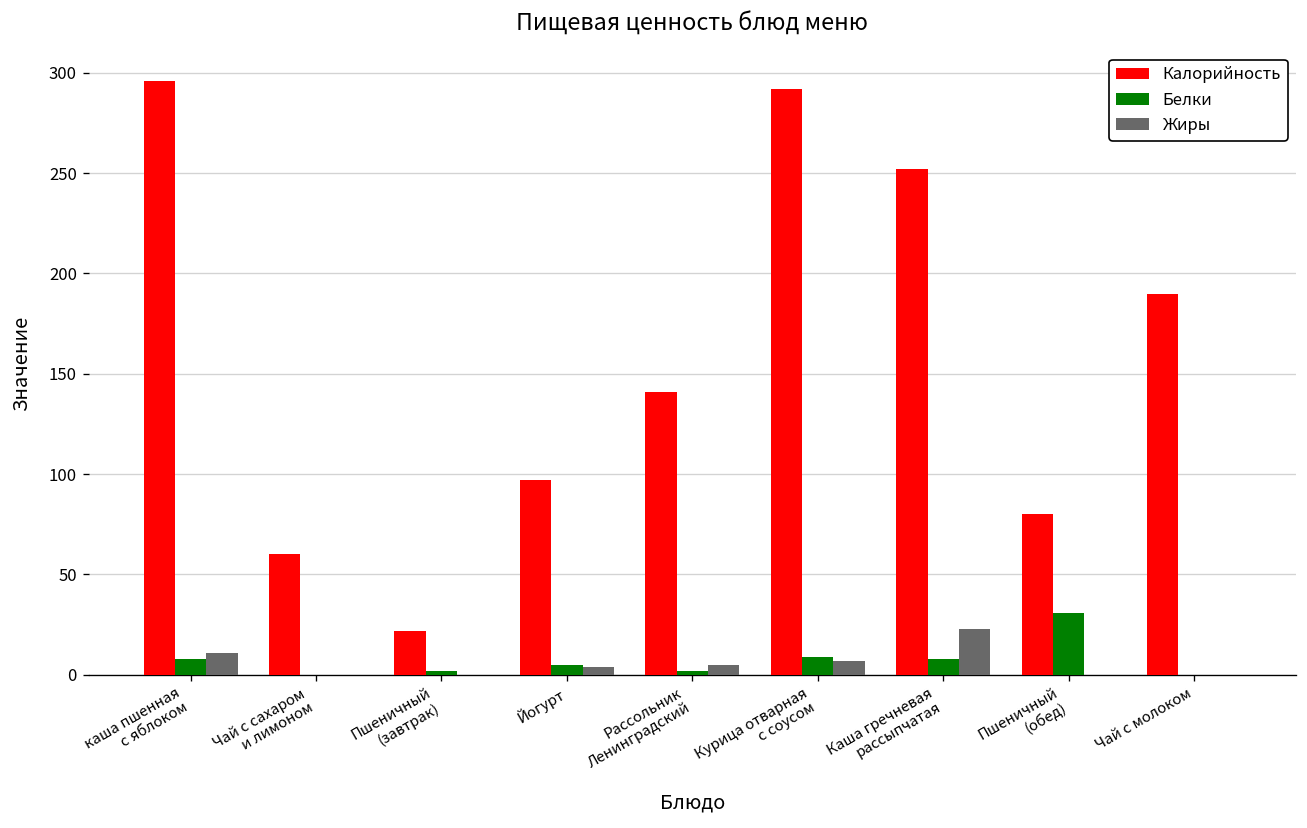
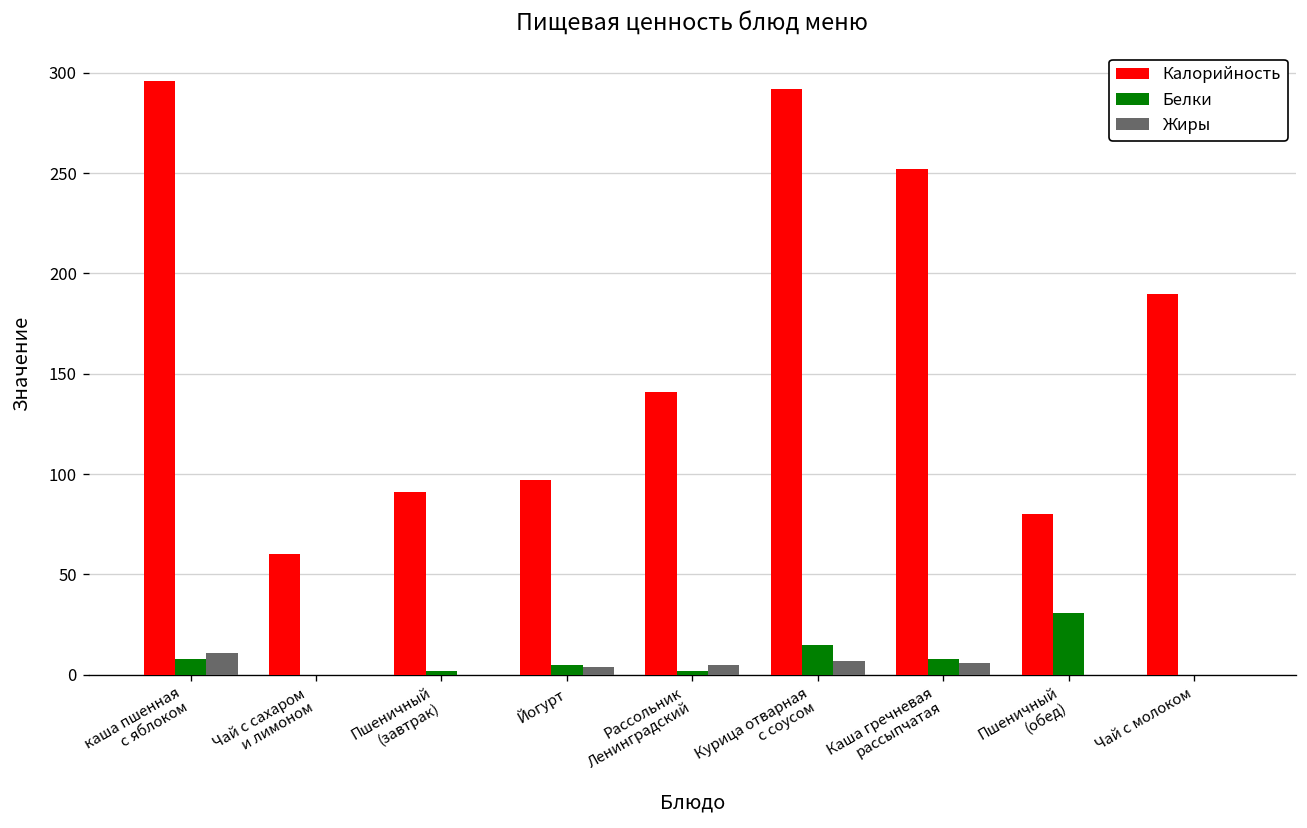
Калорийность, Пшеничный (завтрак): 22 -> 91
Белки, Курица отварная с соусом: 9 -> 15
Жиры, Каша гречневая рассыпчатая: 23 -> 6
